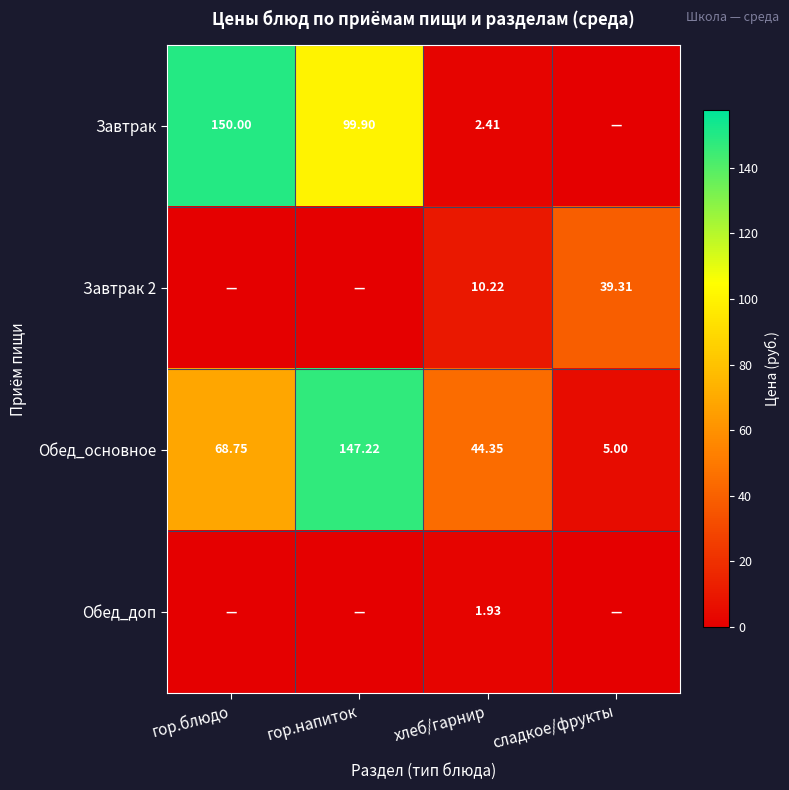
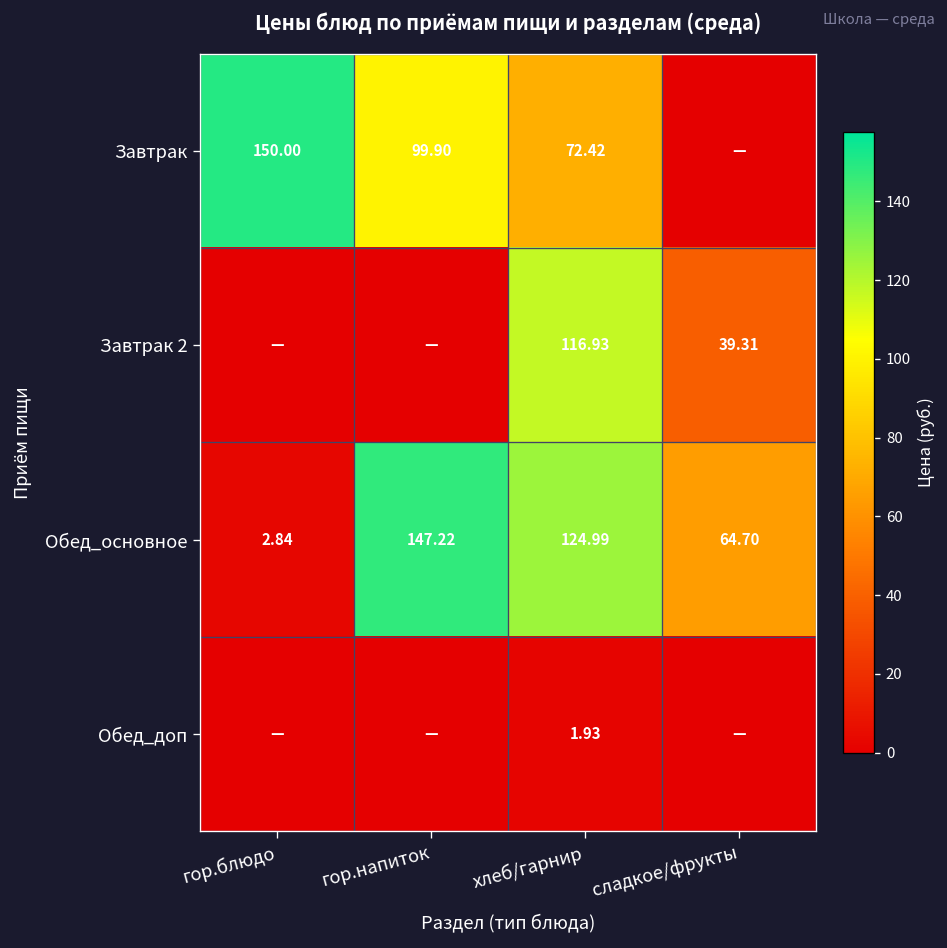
Завтрак, хлеб/гарнир: 2.41 -> 72.42
Завтрак 2, хлеб/гарнир: 10.22 -> 116.93
Обед_основное, гор.блюдо: 68.75 -> 2.84
Обед_основное, хлеб/гарнир: 44.35 -> 124.99
Обед_основное, сладкое/фрукты: 5.00 -> 64.70
